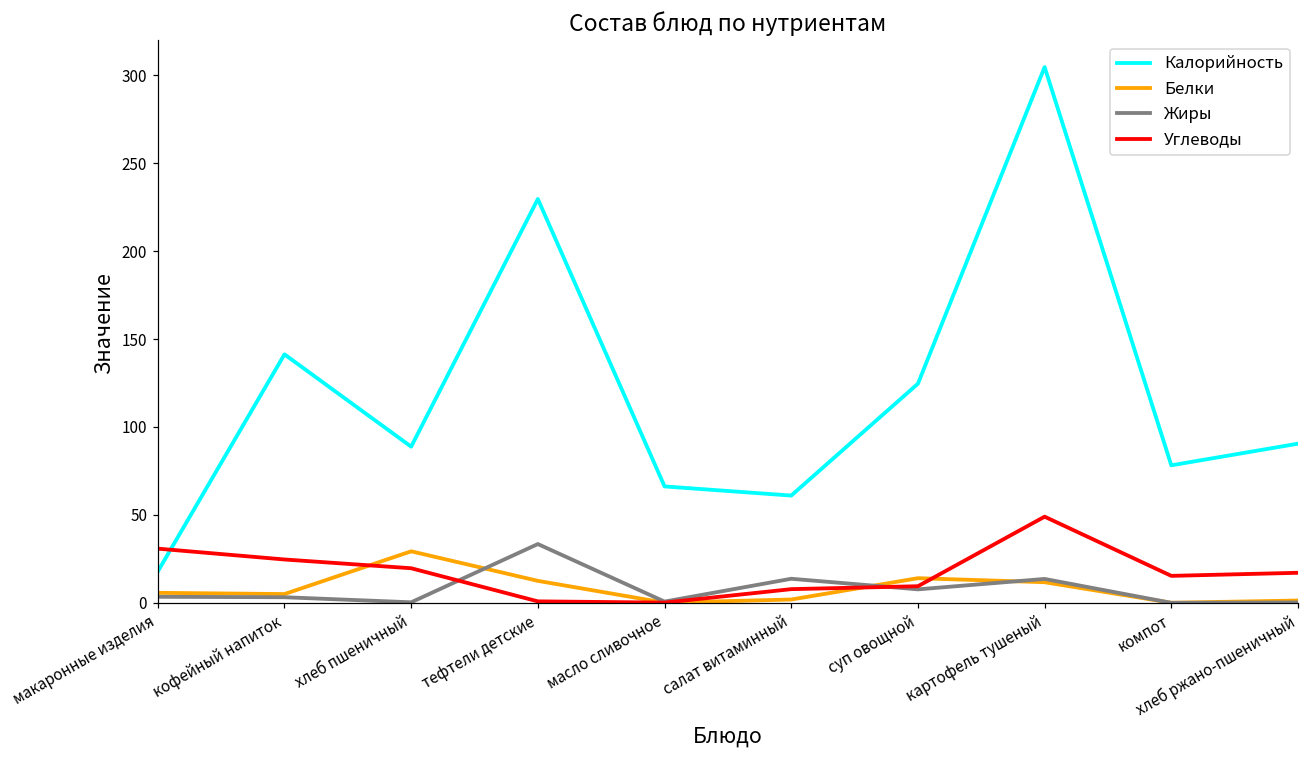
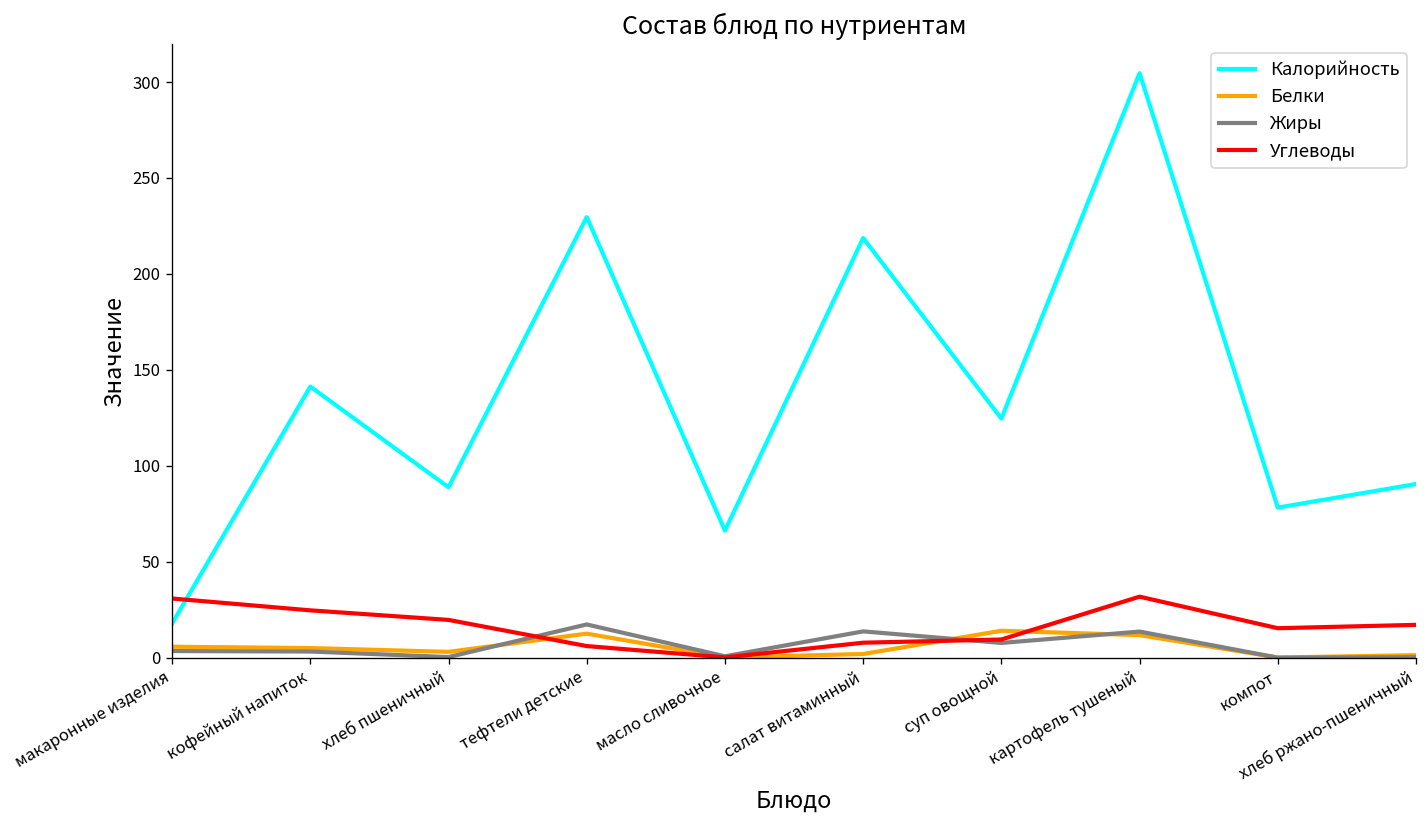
Белки, хлеб пшеничный: 29 -> 3
Жиры, тефтели детские: 33 -> 17
Углеводы, тефтели детские: 1 -> 6
Калорийность, салат витаминный: 61 -> 219
Углеводы, картофель тушеный: 49 -> 32
